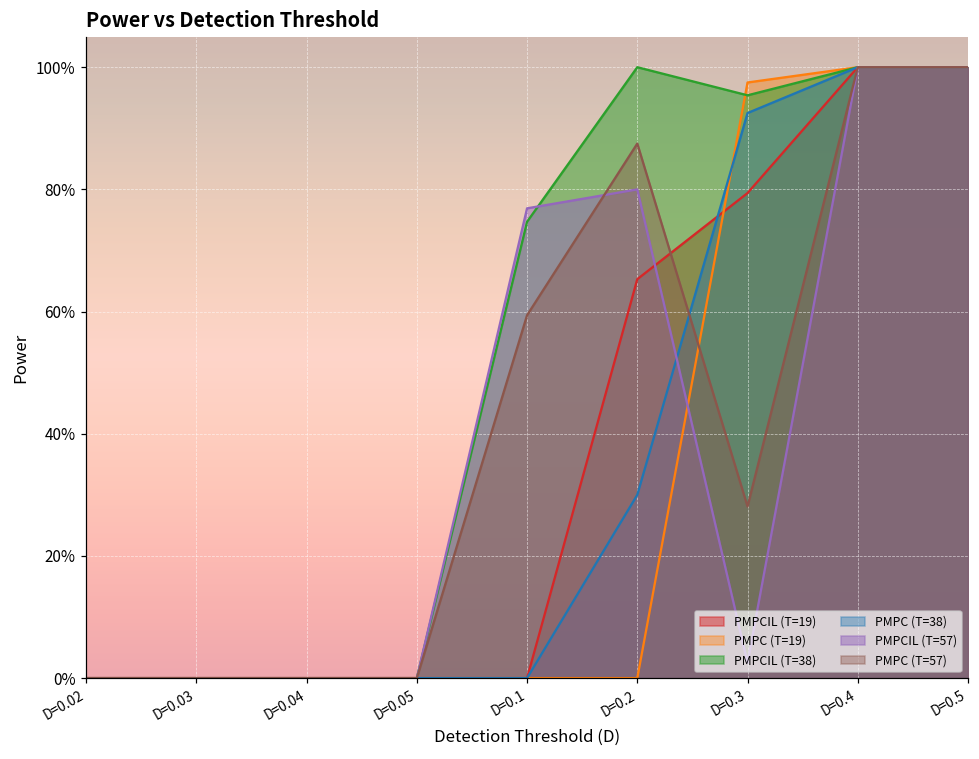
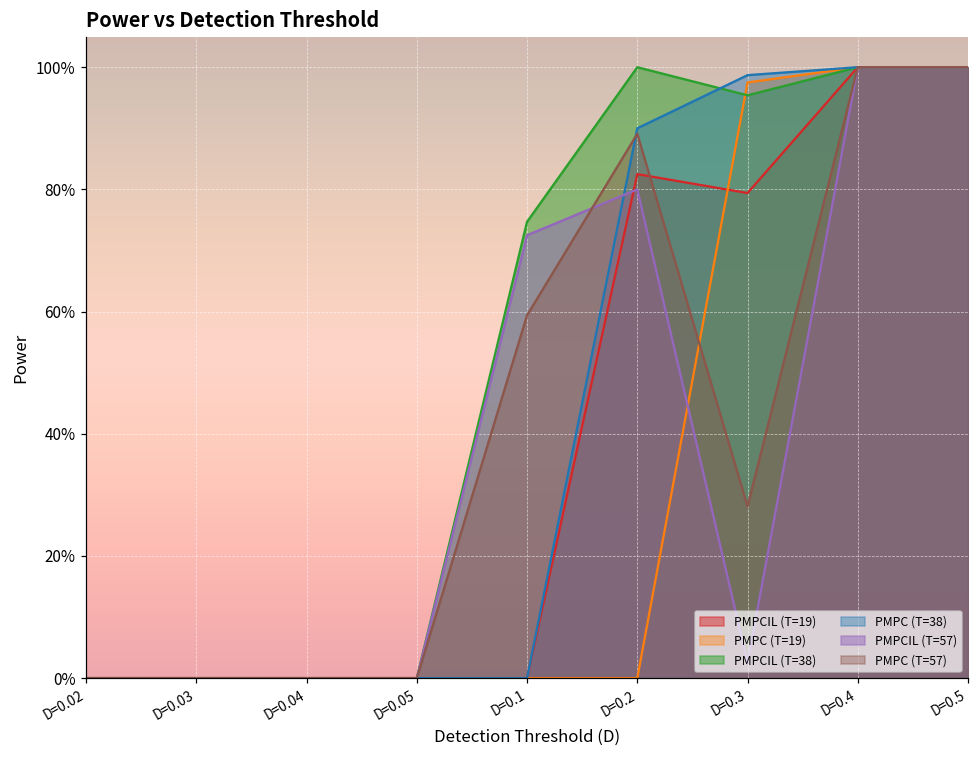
PMPCIL (T=57), D=0.1: 77% -> 73%
PMPCIL (T=19), D=0.2: 65% -> 83%
PMPC (T=38), D=0.2: 30% -> 90%
PMPC (T=57), D=0.2: 88% -> 89%
PMPC (T=38), D=0.3: 93% -> 99%
